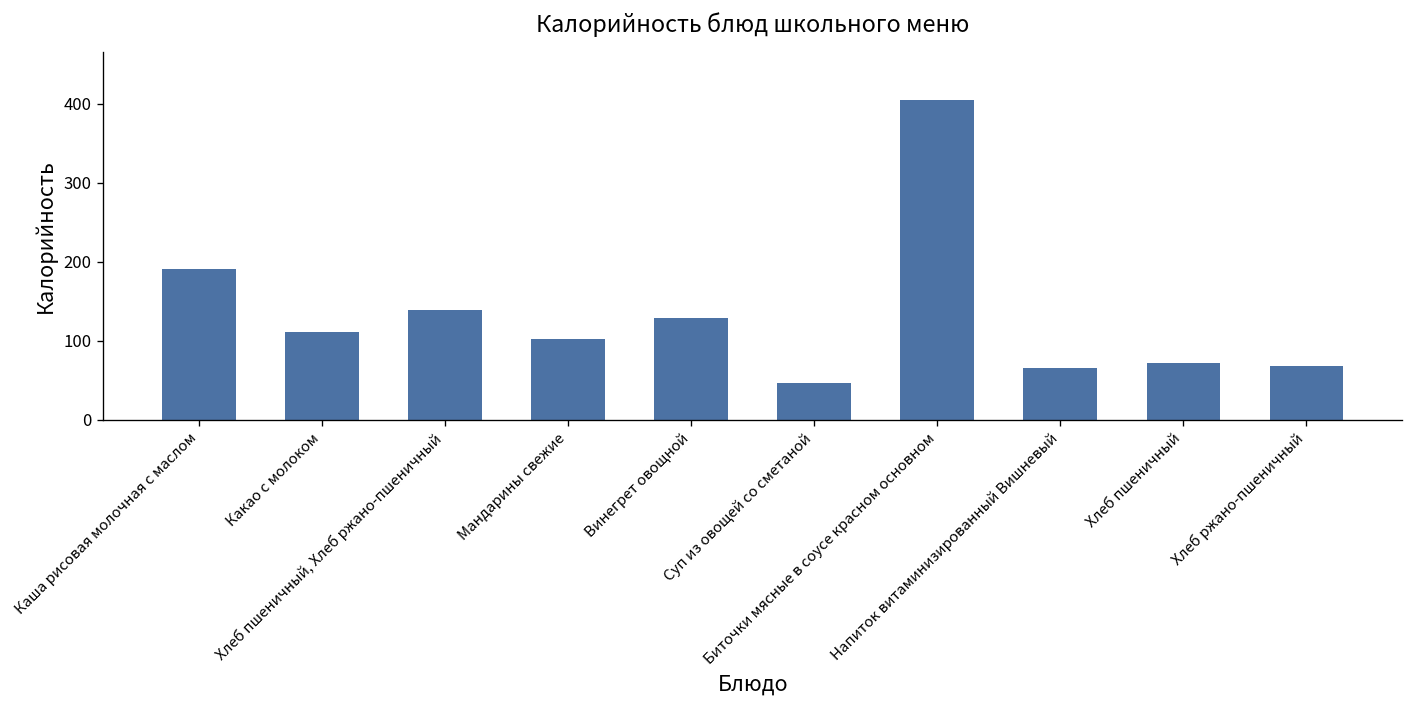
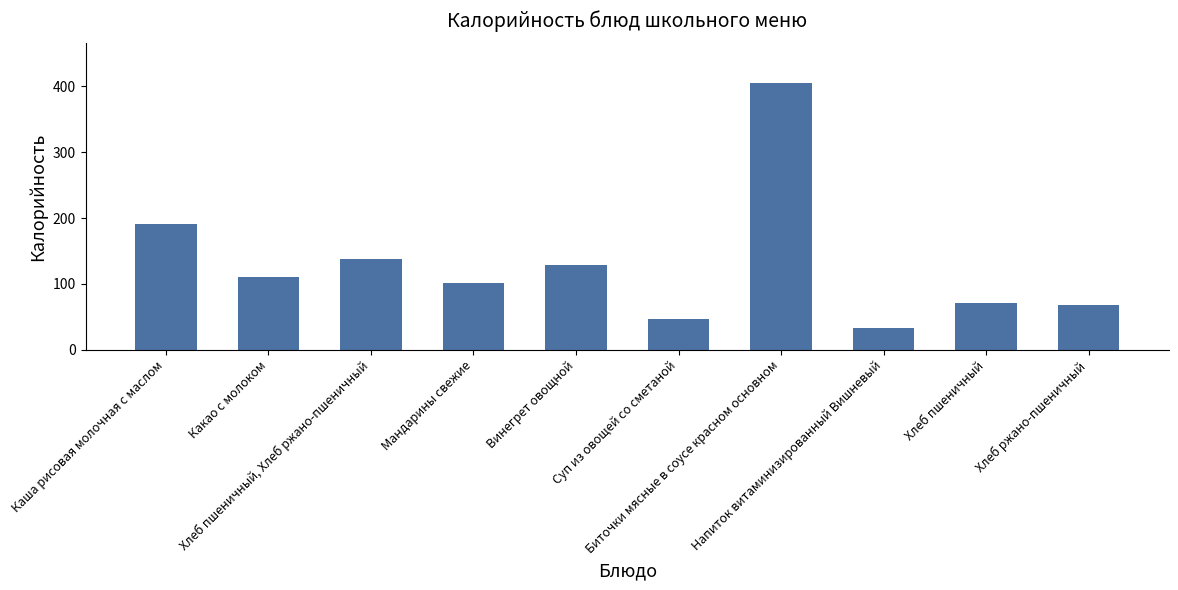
Напиток витаминизированный Вишневый: 70 -> 30
